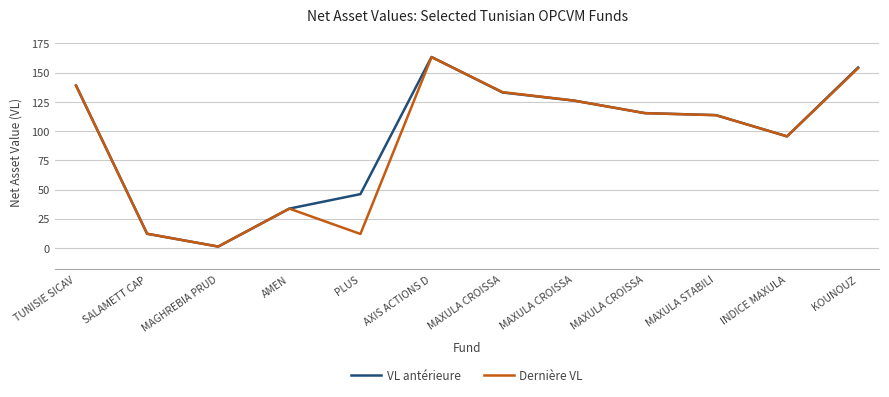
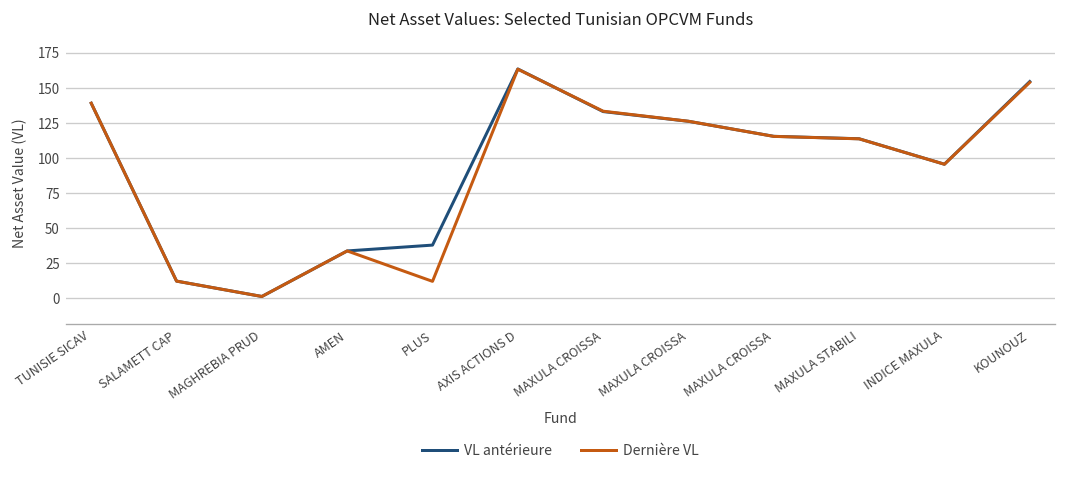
VL antérieure, PLUS: 46 -> 38
